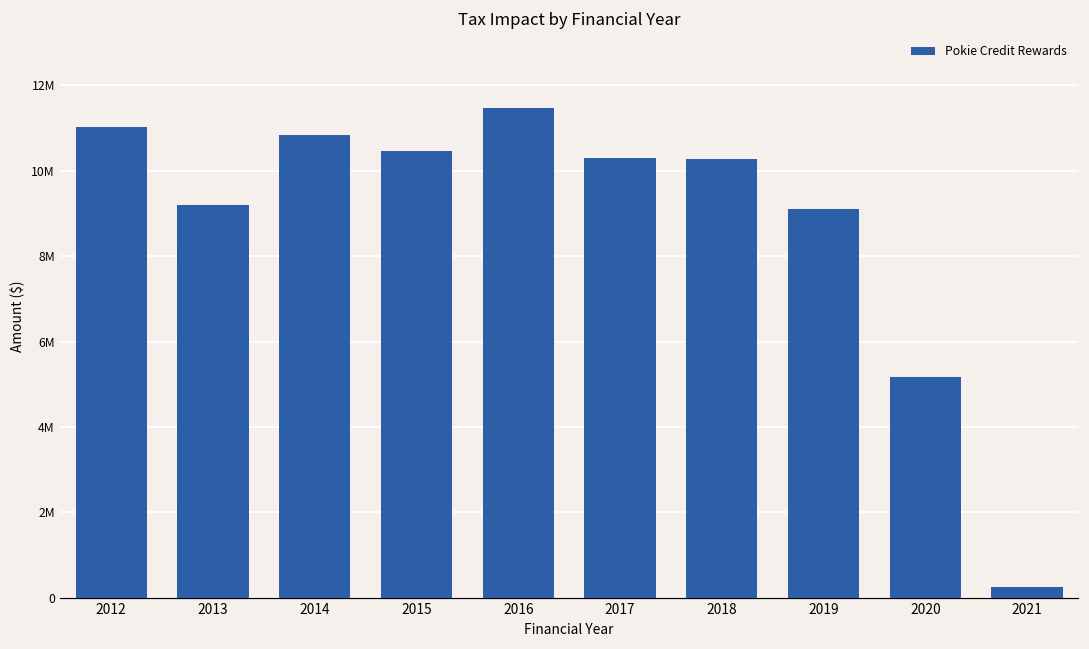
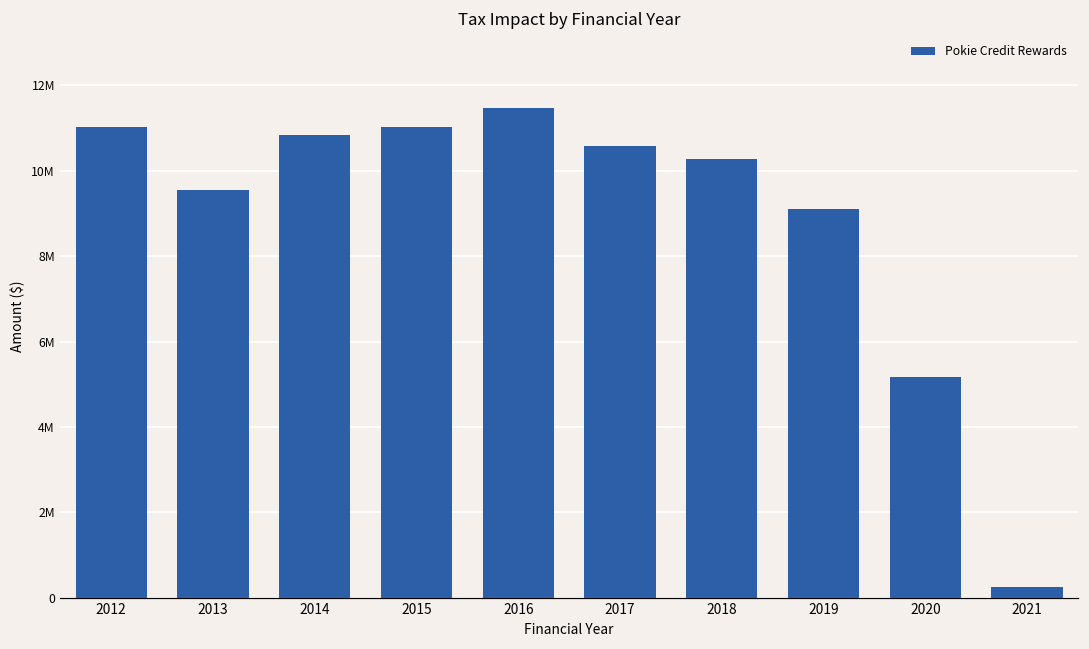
2013: 9200000 -> 9500000
2015: 10500000 -> 11000000
2017: 10300000 -> 10600000
